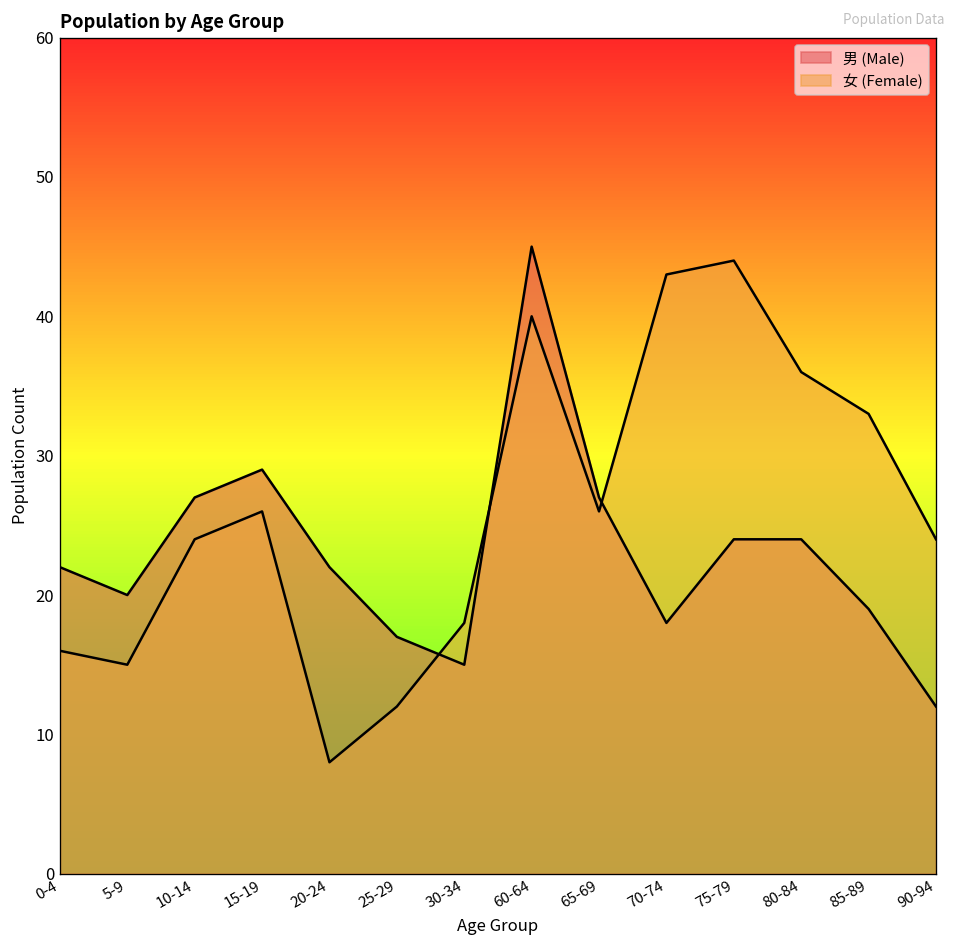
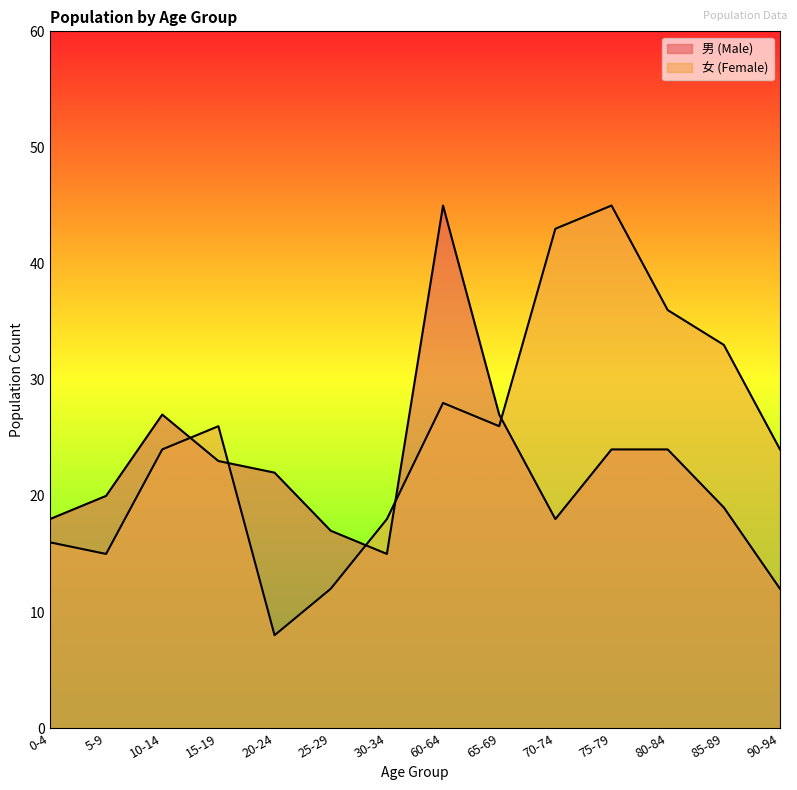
男 (Male), 0-4: 22 -> 18
男 (Male), 15-19: 29 -> 23
女 (Female), 60-64: 40 -> 28
女 (Female), 75-79: 44 -> 45
